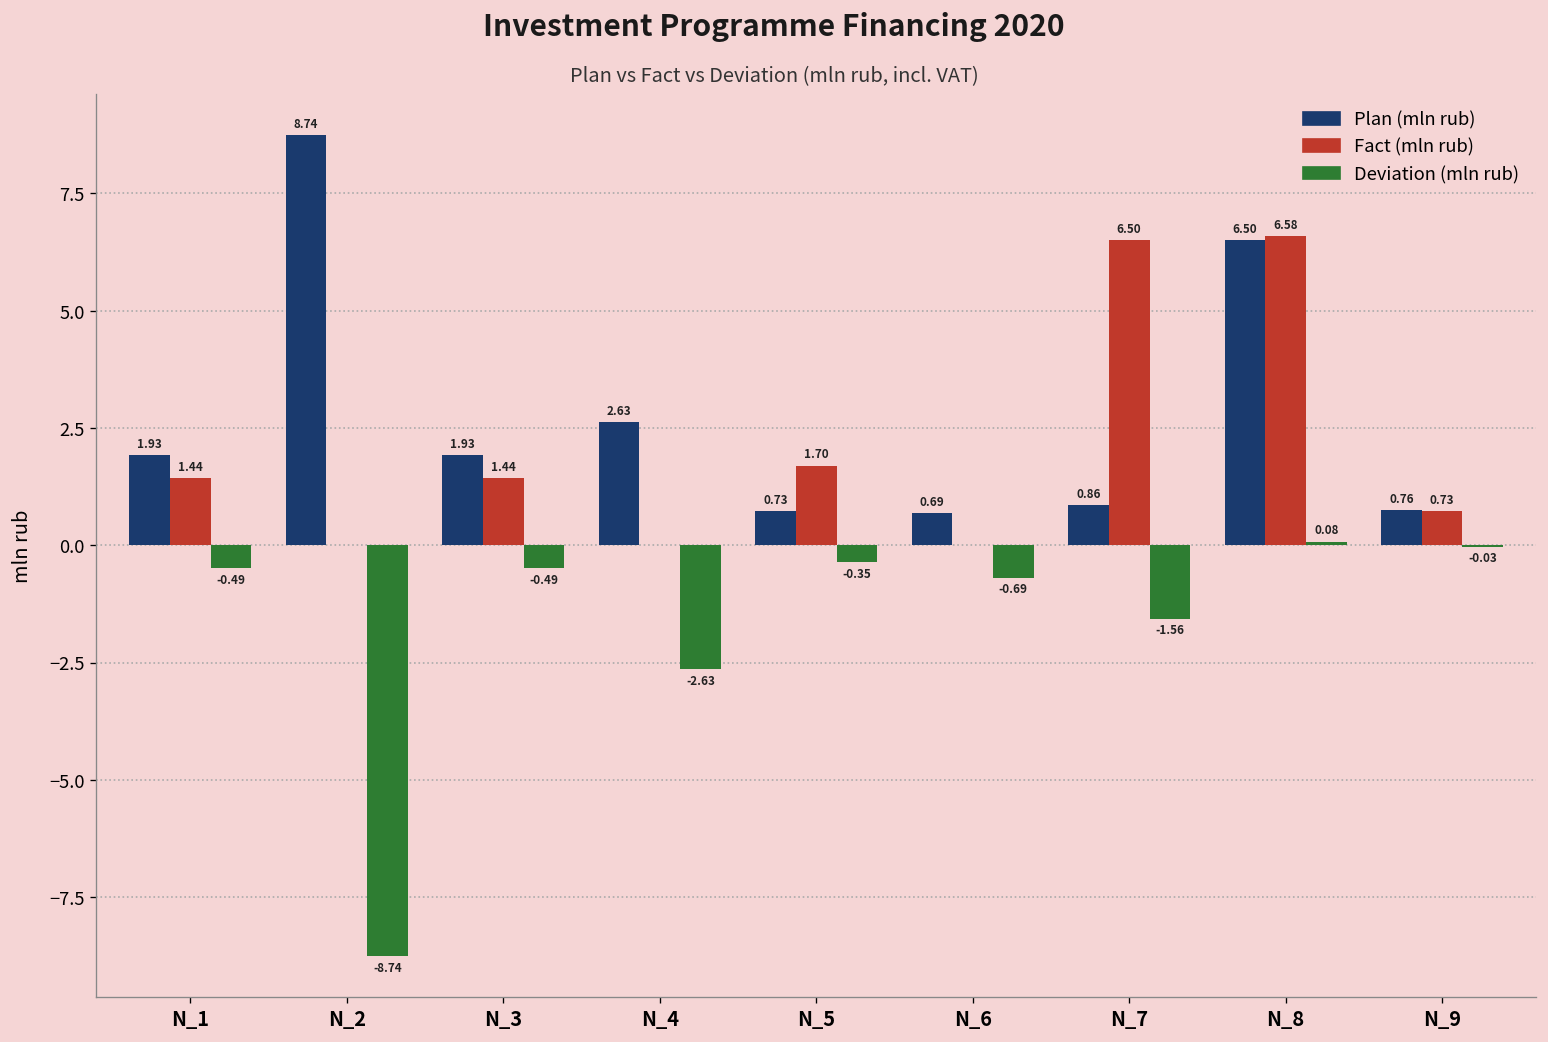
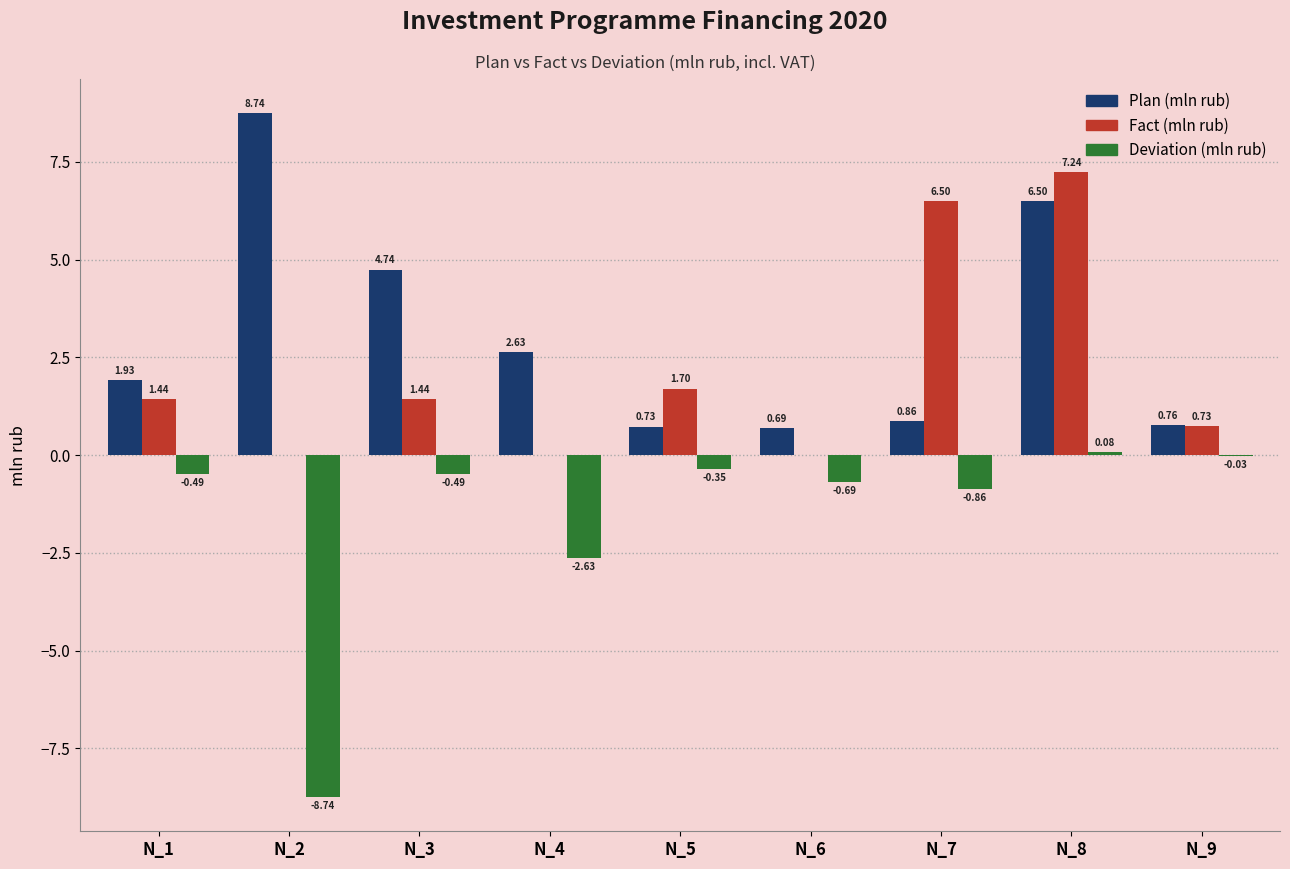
Plan (mln rub), N_3: 1.93 -> 4.74
Deviation (mln rub), N_7: -1.56 -> -0.86
Fact (mln rub), N_8: 6.58 -> 7.24
